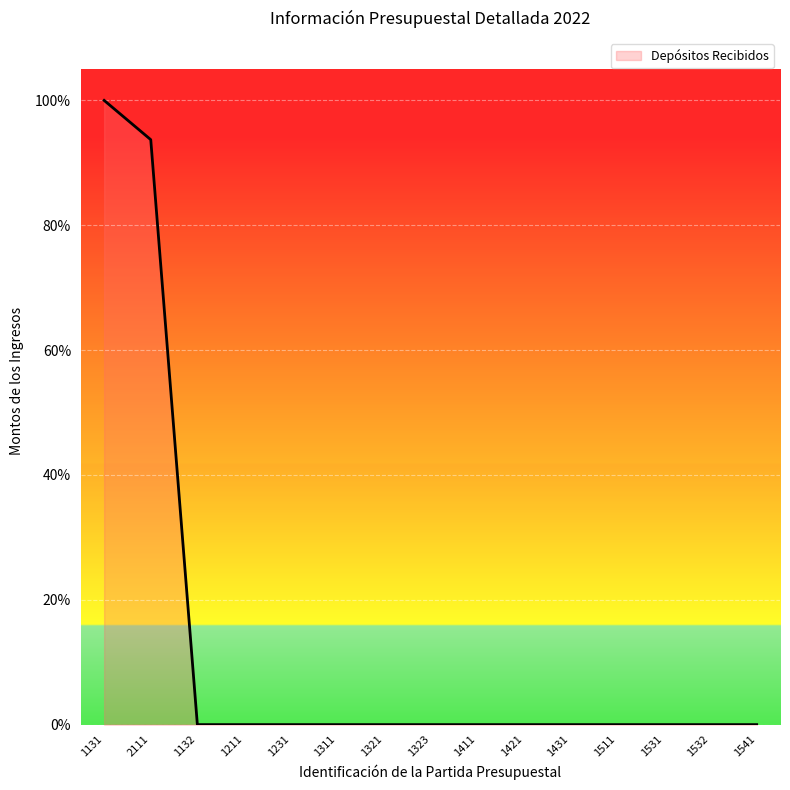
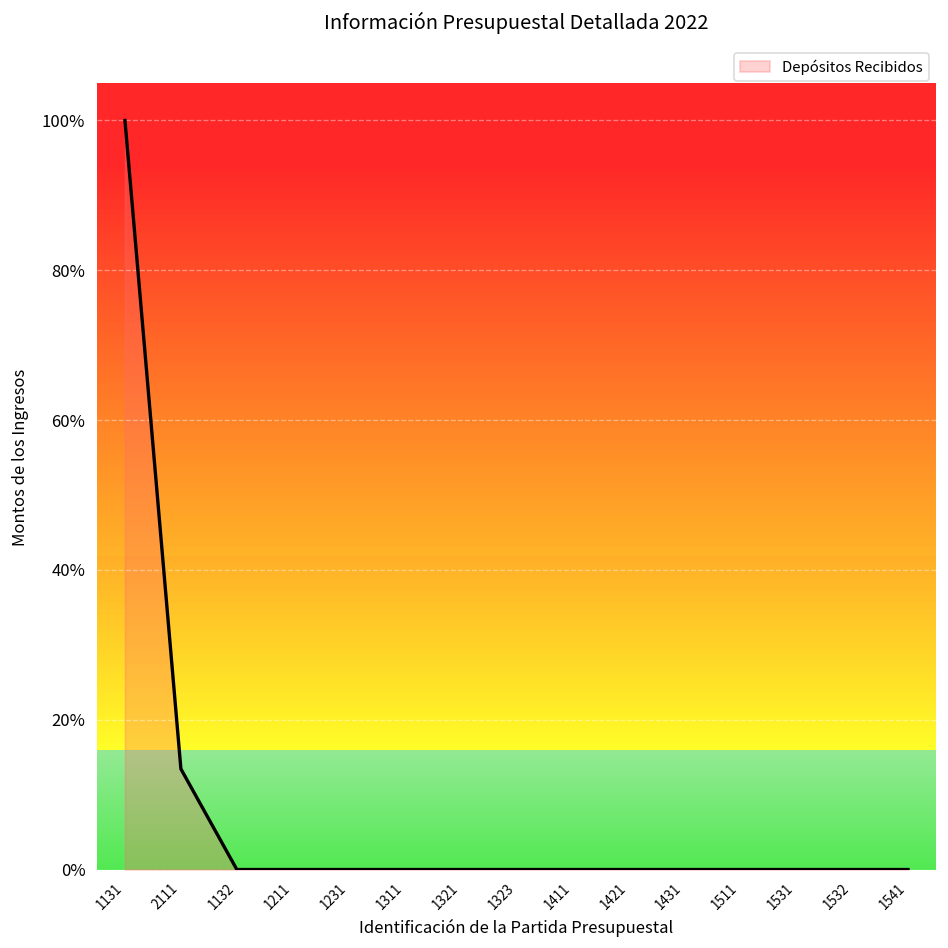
2111: 94% -> 13%
